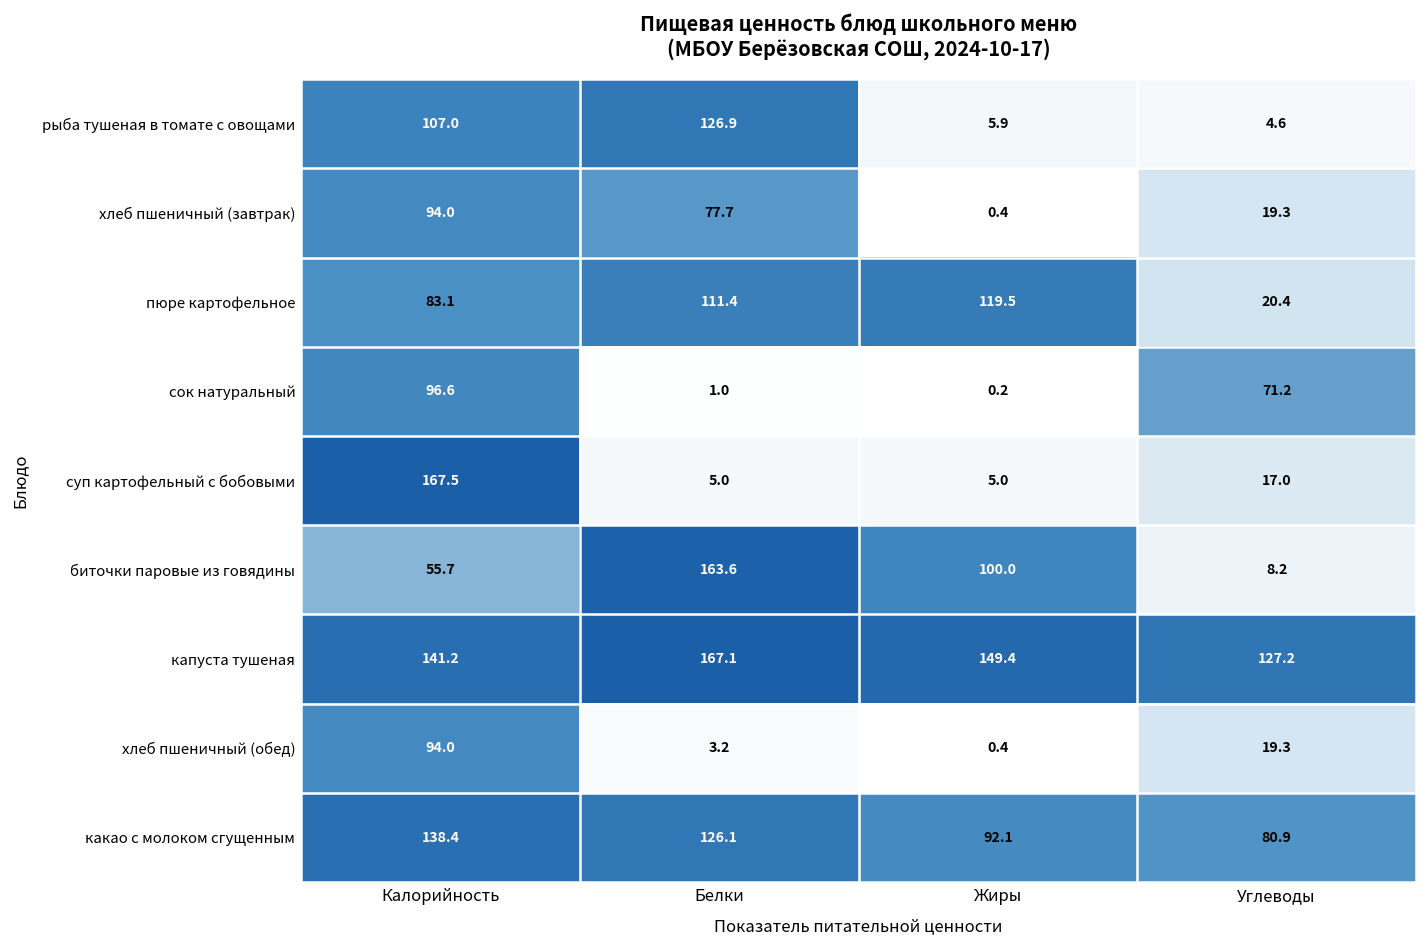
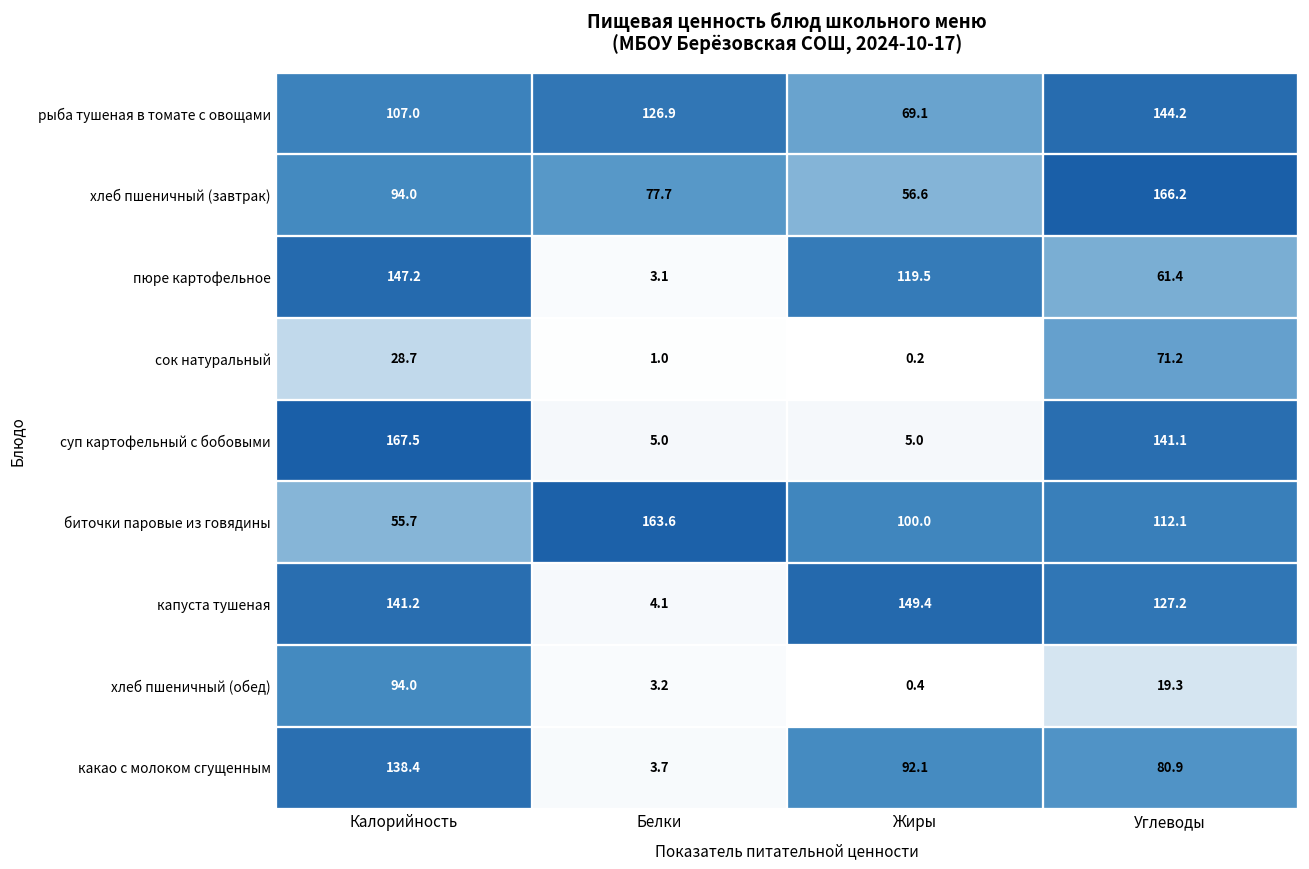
рыба тушеная в томате с овощами, Жиры: 5.9 -> 69.1
рыба тушеная в томате с овощами, Углеводы: 4.6 -> 144.2
хлеб пшеничный (завтрак), Жиры: 0.4 -> 56.6
хлеб пшеничный (завтрак), Углеводы: 19.3 -> 166.2
пюре картофельное, Калорийность: 83.1 -> 147.2
пюре картофельное, Белки: 111.4 -> 3.1
пюре картофельное, Углеводы: 20.4 -> 61.4
сок натуральный, Калорийность: 96.6 -> 28.7
суп картофельный с бобовыми, Углеводы: 17.0 -> 141.1
биточки паровые из говядины, Углеводы: 8.2 -> 112.1
капуста тушеная, Белки: 167.1 -> 4.1
какао с молоком сгущенным, Белки: 126.1 -> 3.7
